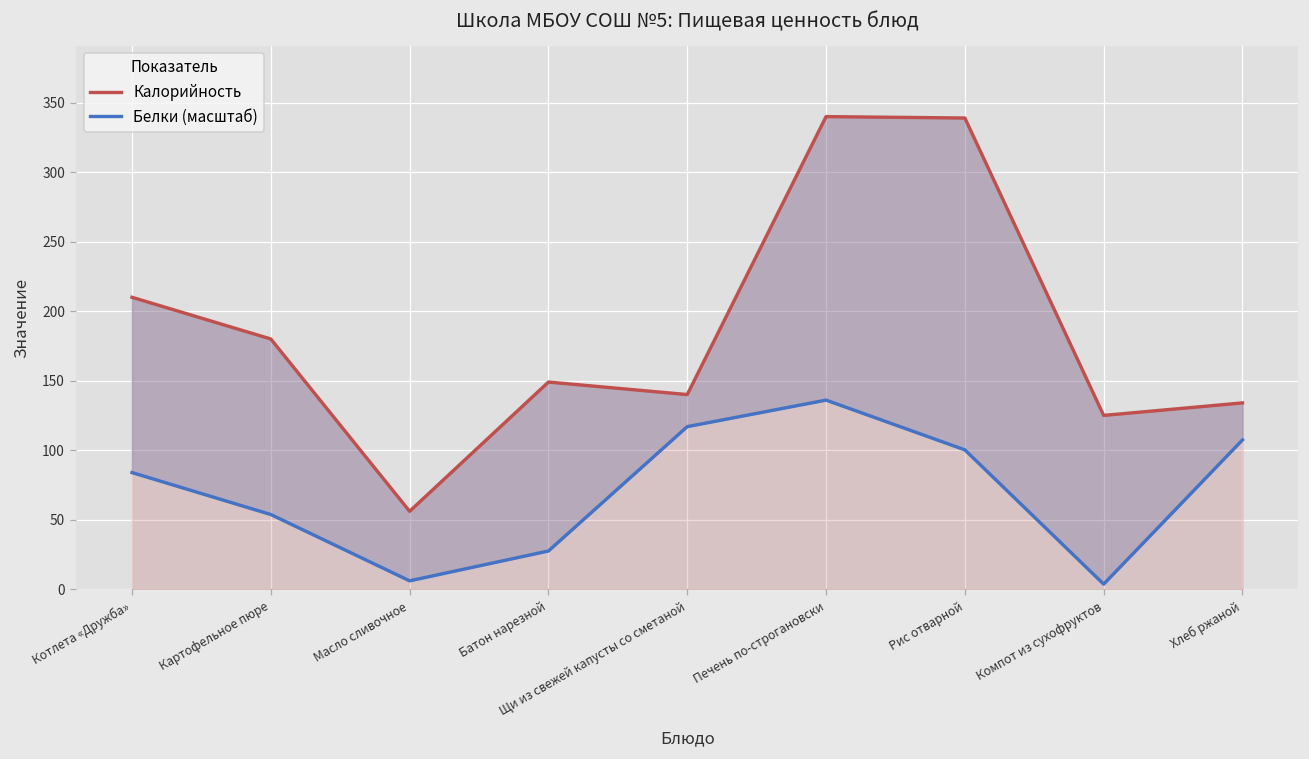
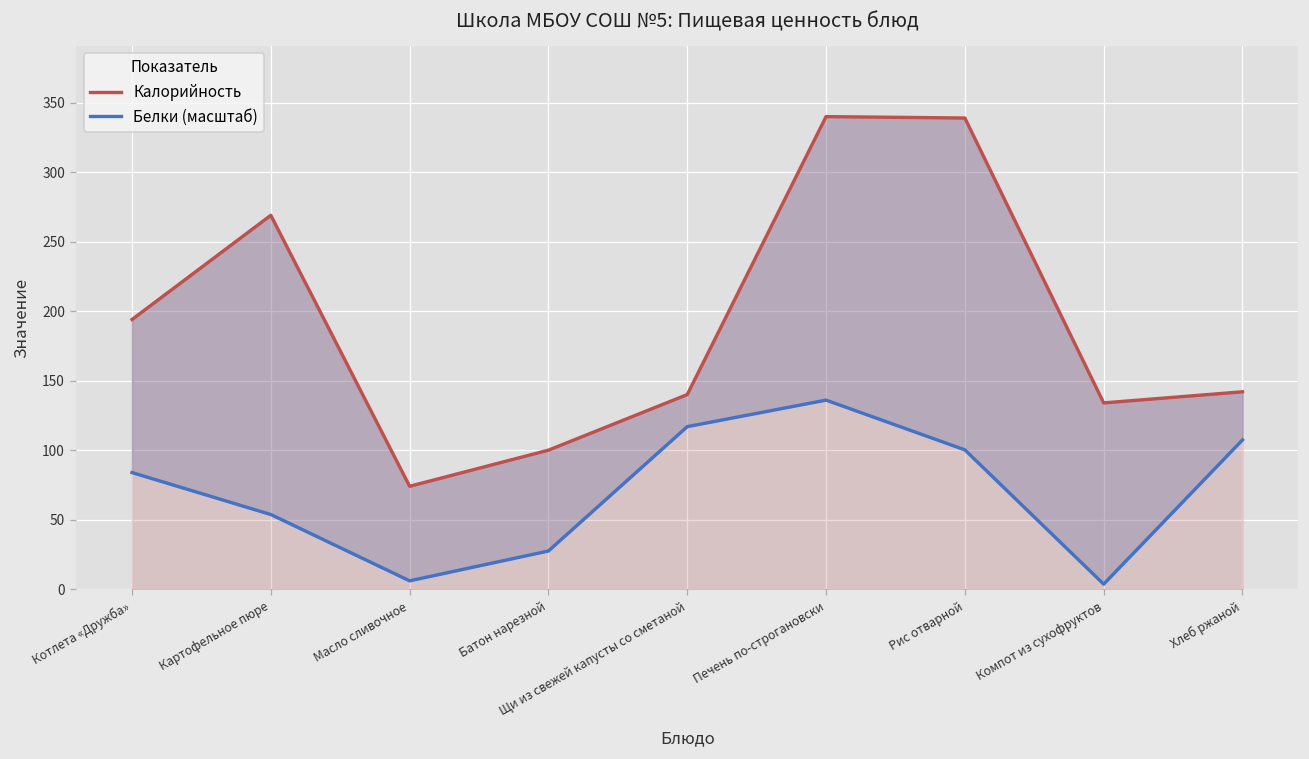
Калорийность, Котлета «Дружба»: 210 -> 194
Калорийность, Картофельное пюре: 180 -> 269
Калорийность, Масло сливочное: 56 -> 74
Калорийность, Батон нарезной: 149 -> 100
Калорийность, Компот из сухофруктов: 125 -> 134
Калорийность, Хлеб ржаной: 134 -> 142
